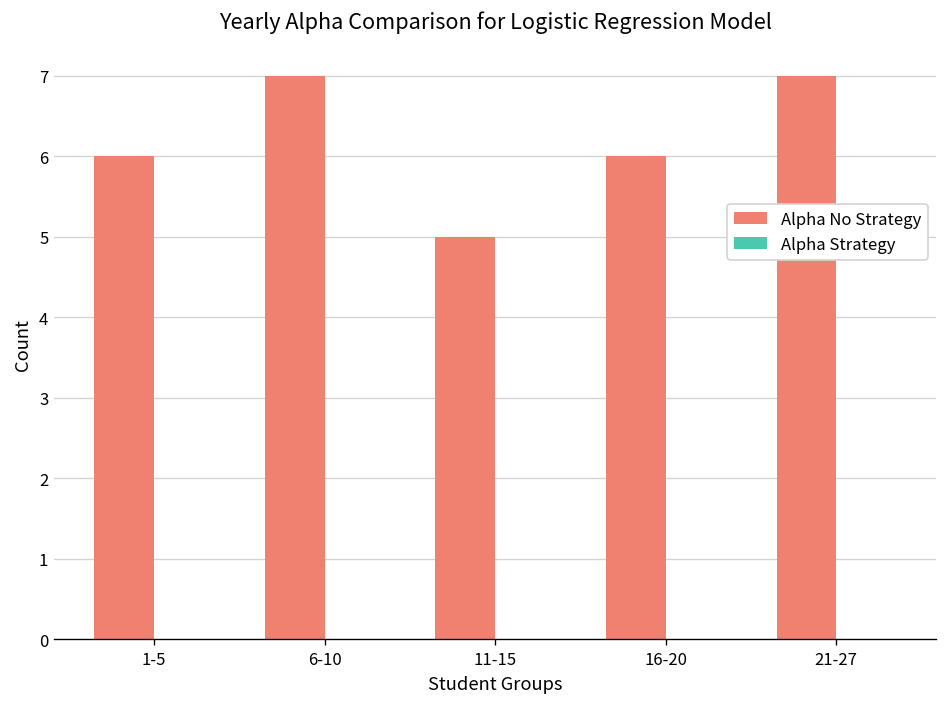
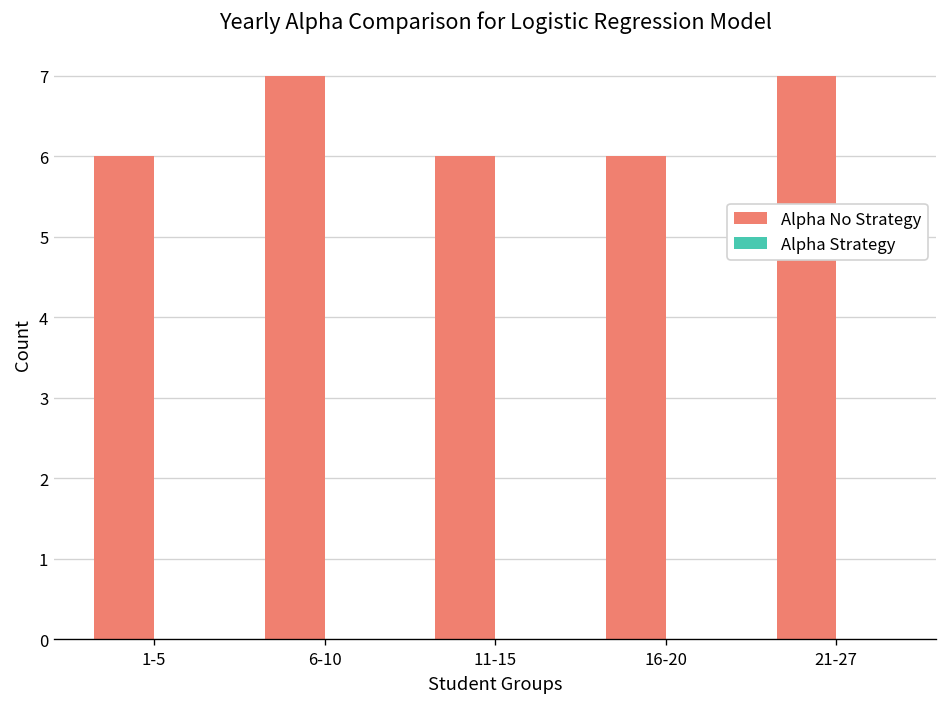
Alpha No Strategy, 11-15: 5 -> 6
